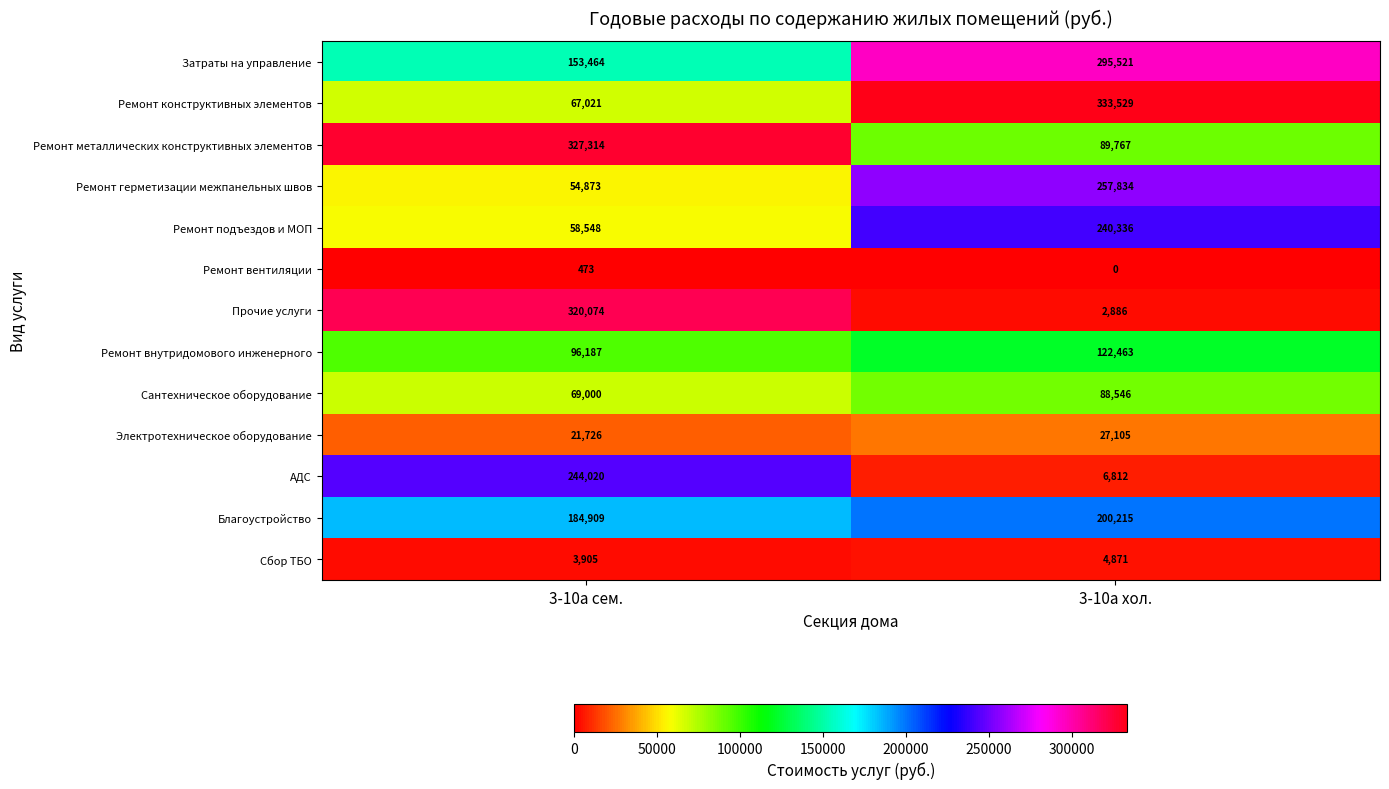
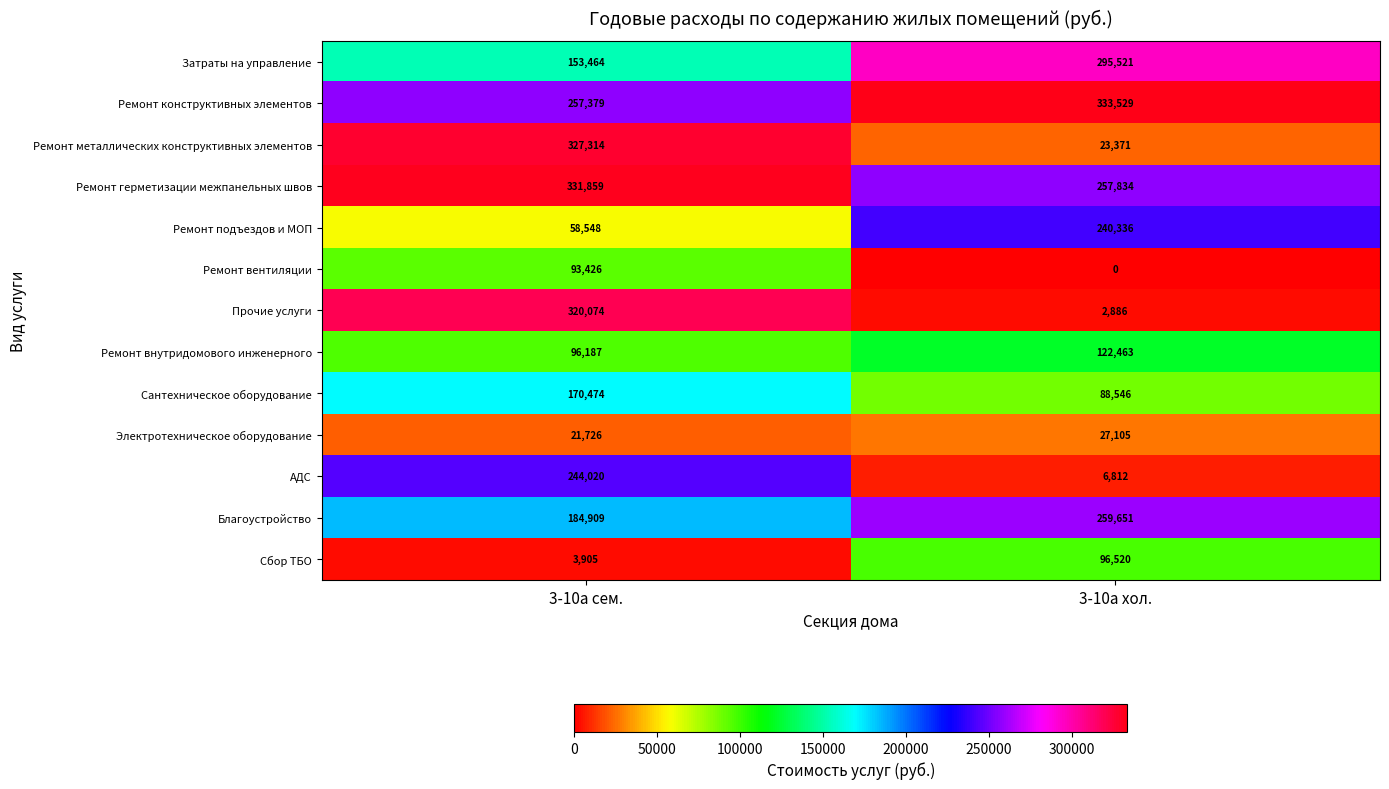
Ремонт конструктивных элементов, 3-10а сем.: 67,021 -> 257,379
Ремонт металлических конструктивных элементов, 3-10а хол.: 89,767 -> 23,371
Ремонт герметизации межпанельных швов, 3-10а сем.: 54,873 -> 331,859
Ремонт вентиляции, 3-10а сем.: 473 -> 93,426
Сантехническое оборудование, 3-10а сем.: 69,000 -> 170,474
Благоустройство, 3-10а хол.: 200,215 -> 259,651
Сбор ТБО, 3-10а хол.: 4,871 -> 96,520
